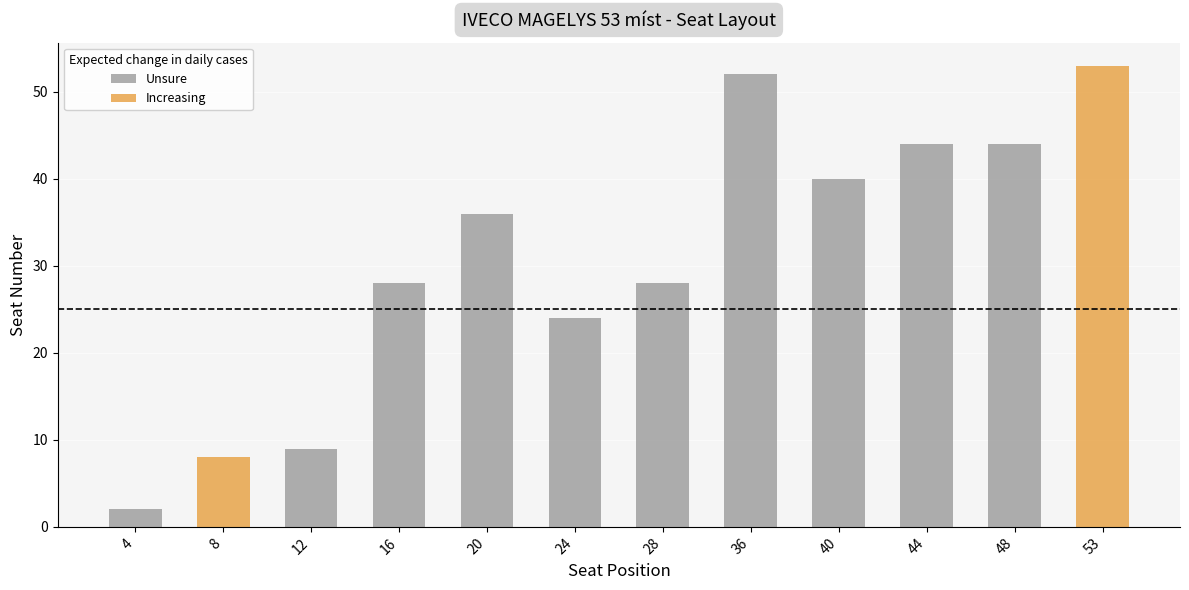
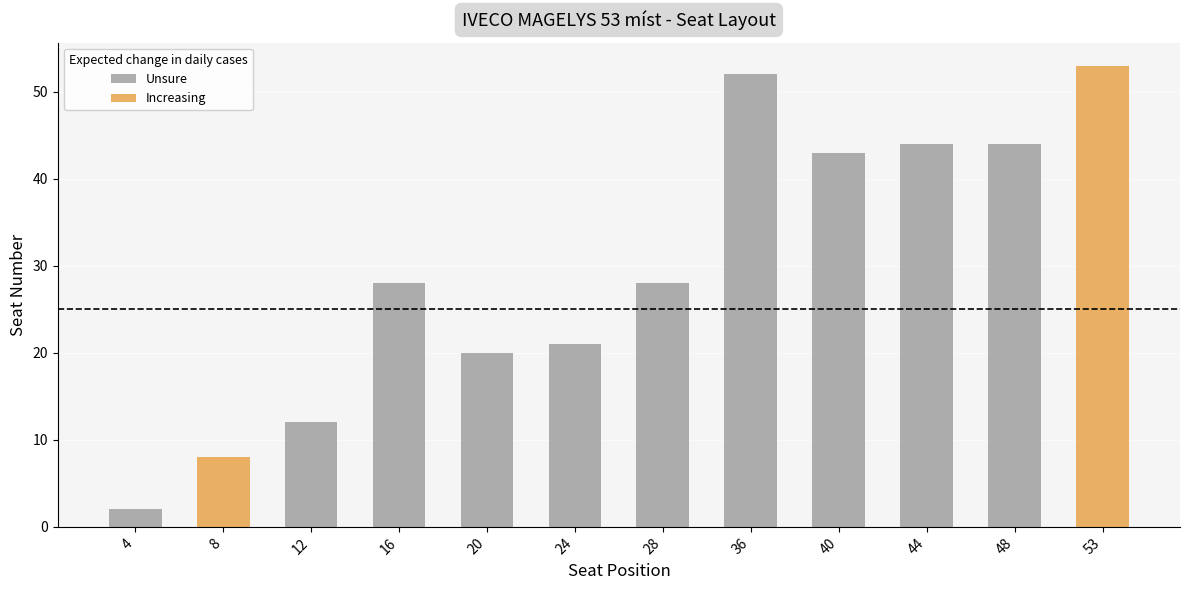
Unsure, 12: 9 -> 12
Unsure, 20: 36 -> 20
Unsure, 24: 24 -> 21
Unsure, 40: 40 -> 43
